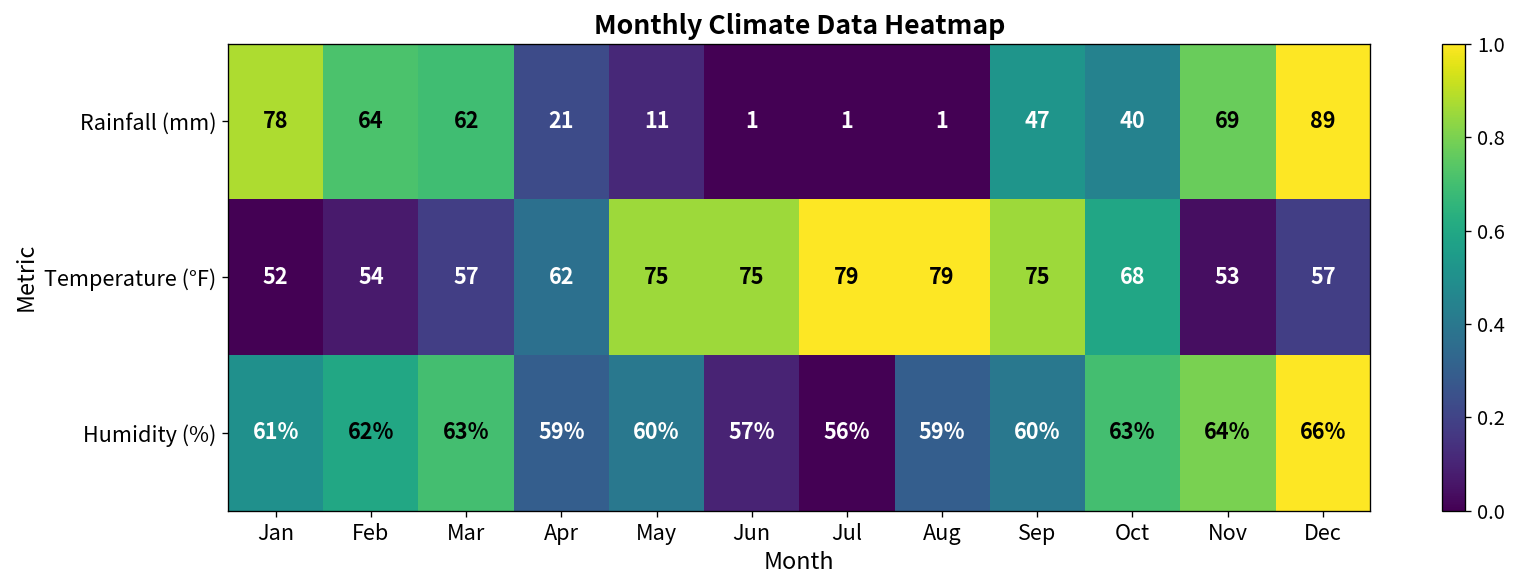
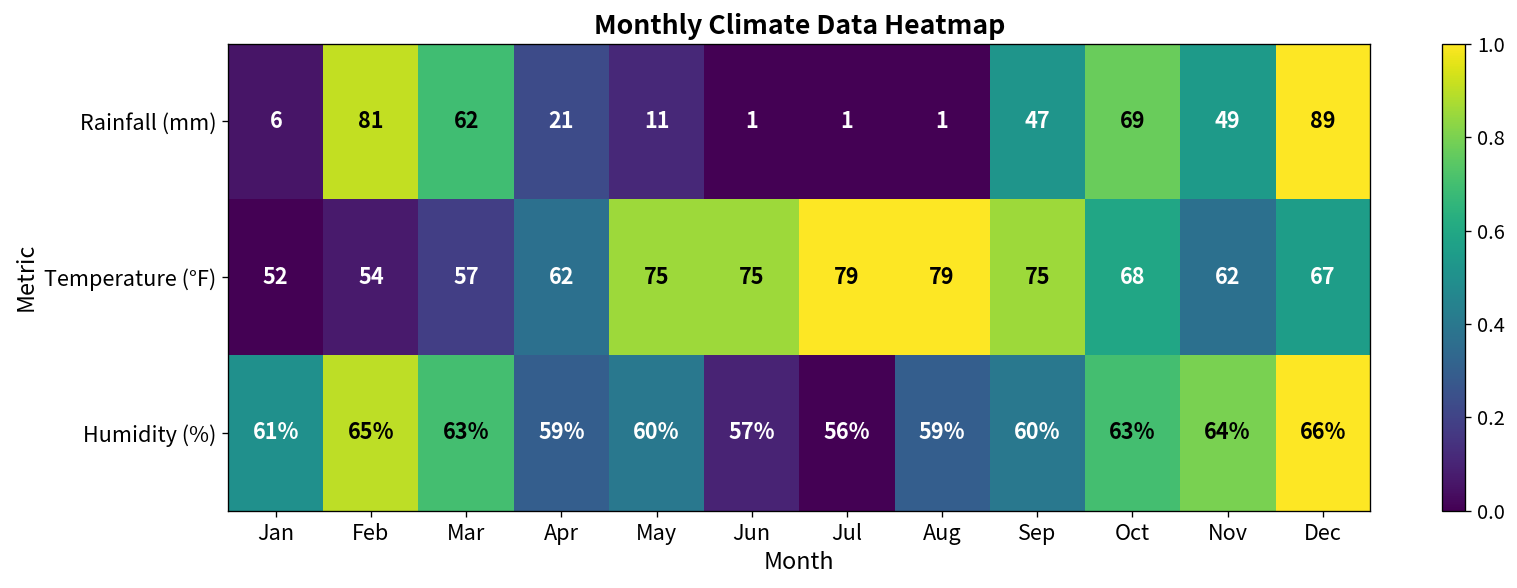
Rainfall (mm), Jan: 78 -> 6
Rainfall (mm), Feb: 64 -> 81
Rainfall (mm), Oct: 40 -> 69
Rainfall (mm), Nov: 69 -> 49
Temperature (°F), Nov: 53 -> 62
Temperature (°F), Dec: 57 -> 67
Humidity (%), Feb: 62% -> 65%
